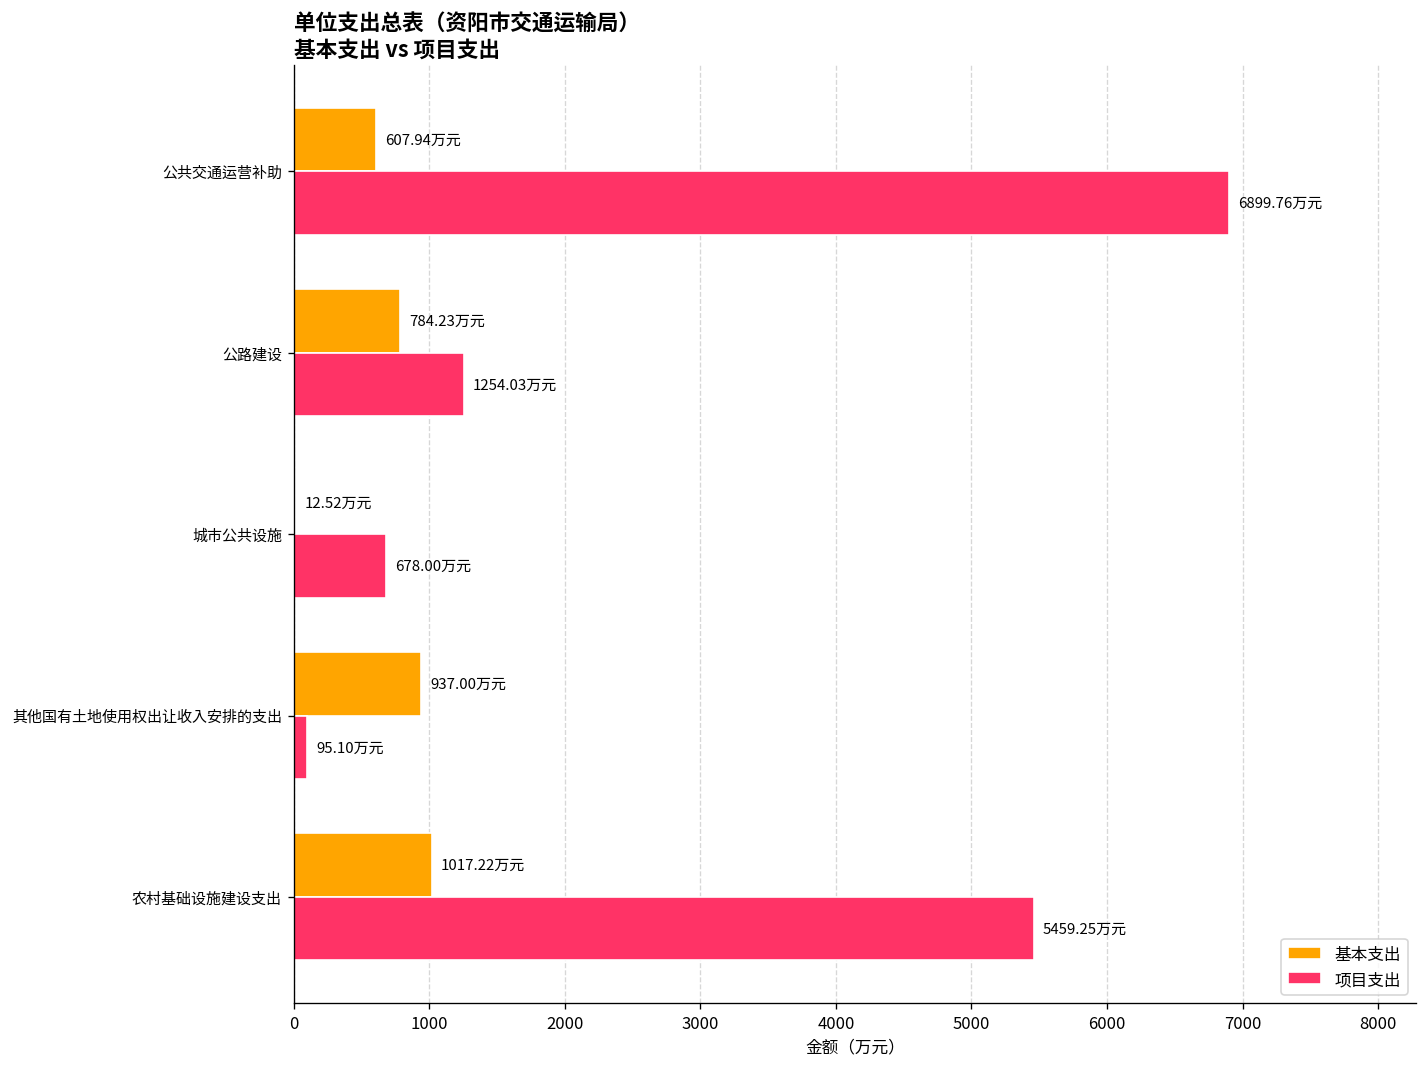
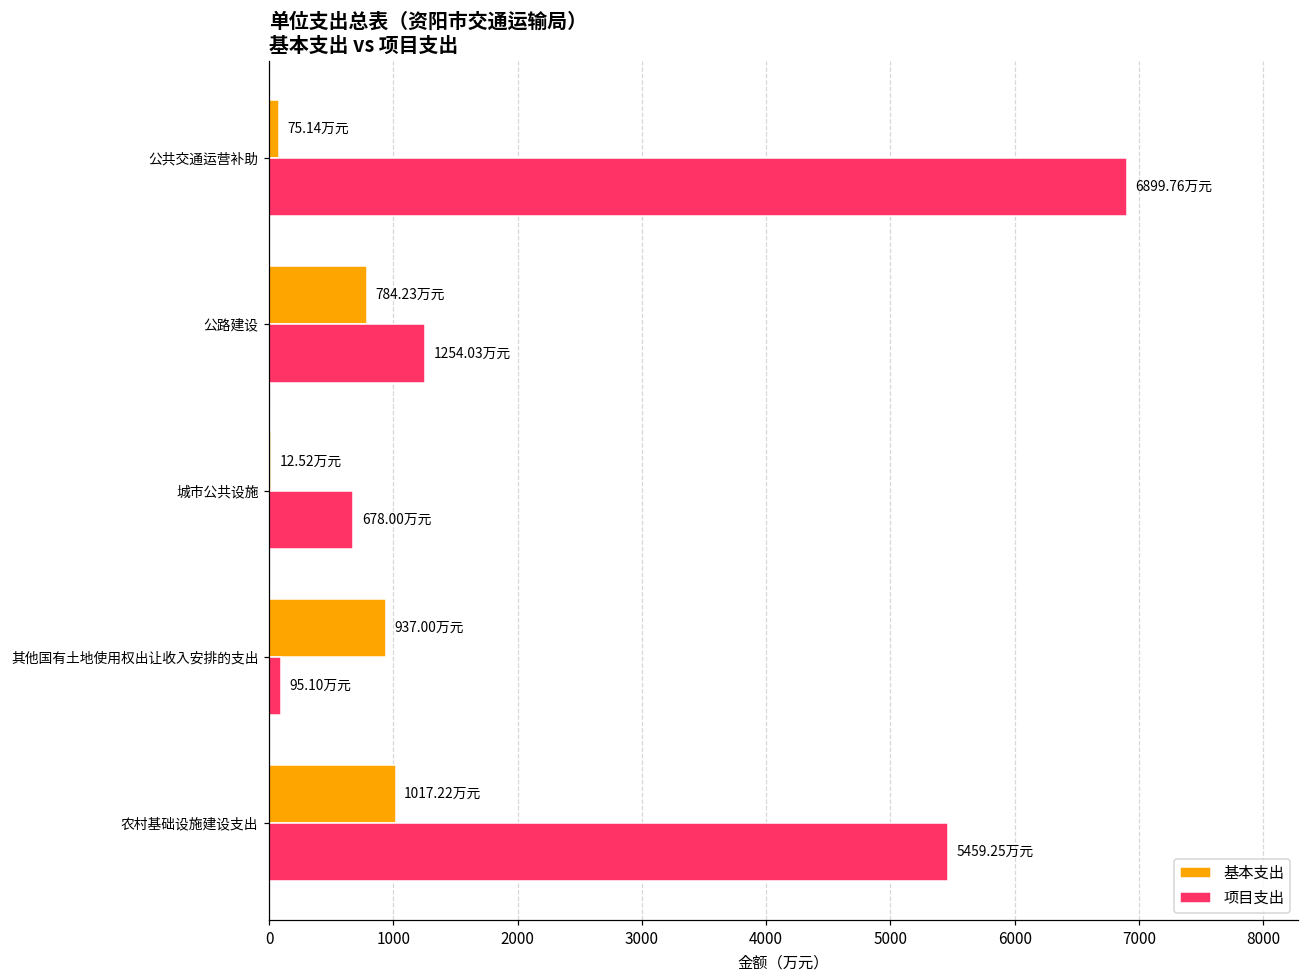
基本支出, 公共交通运营补助: 607.94 -> 75.14
